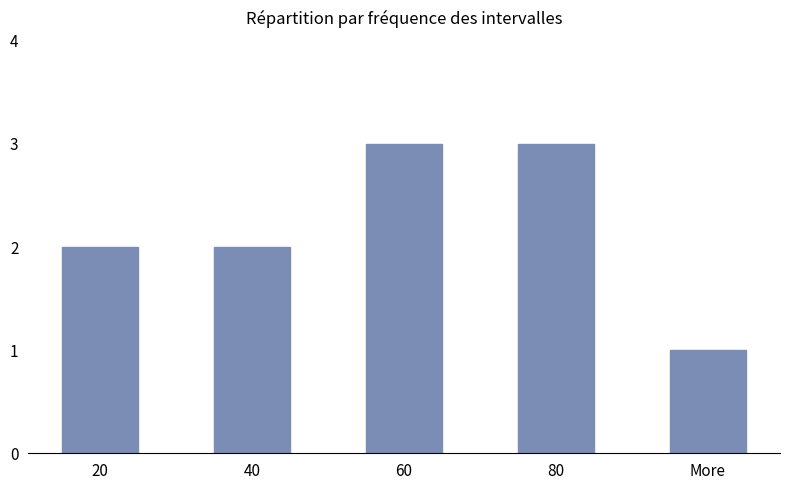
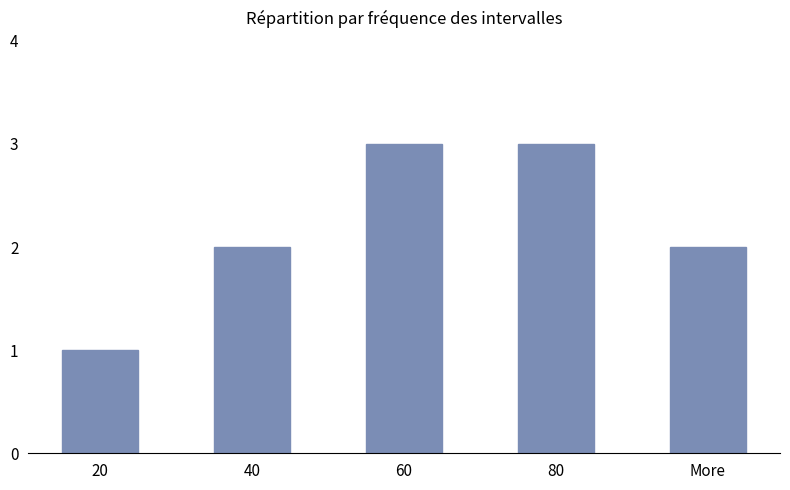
20: 2 -> 1
More: 1 -> 2
